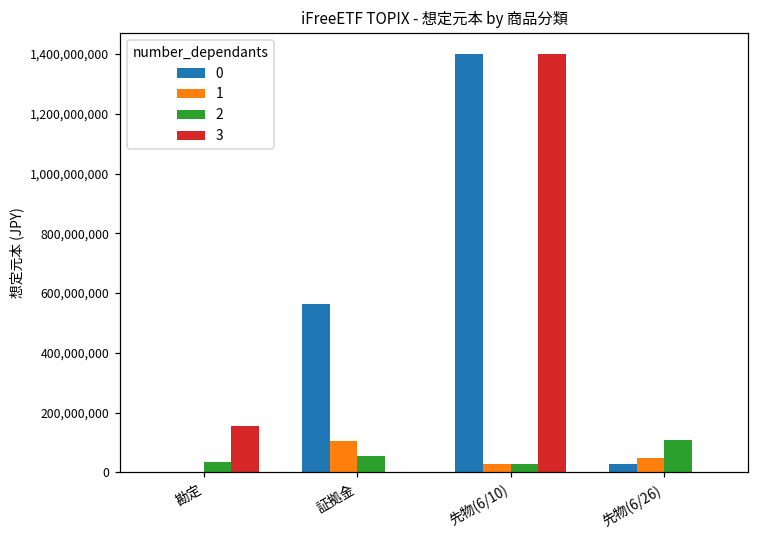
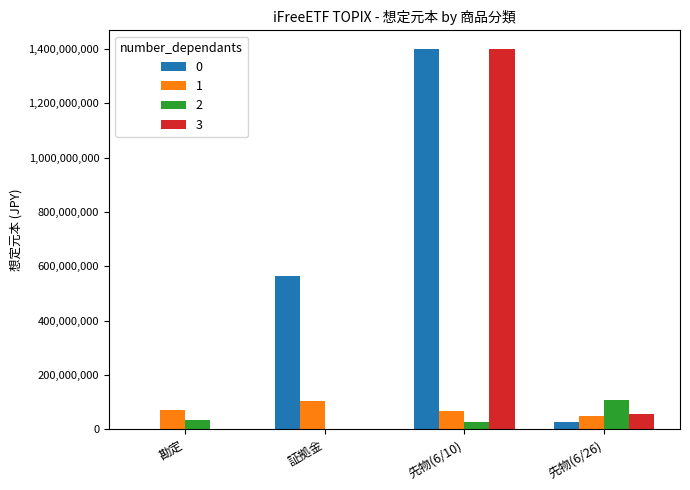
1, 勘定: 0 -> 70,000,000
3, 勘定: 160,000,000 -> 0
2, 証拠金: 50,000,000 -> 0
1, 先物(6/10): 30,000,000 -> 70,000,000
3, 先物(6/26): 0 -> 60,000,000
